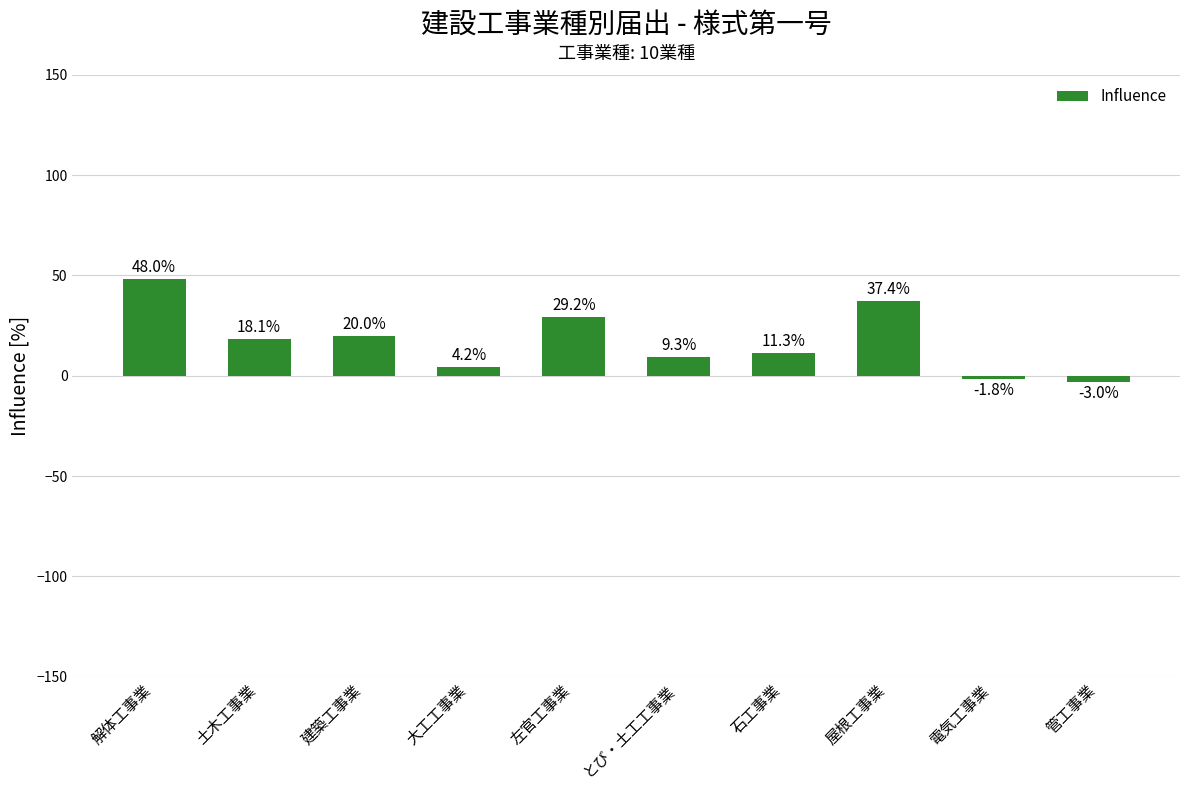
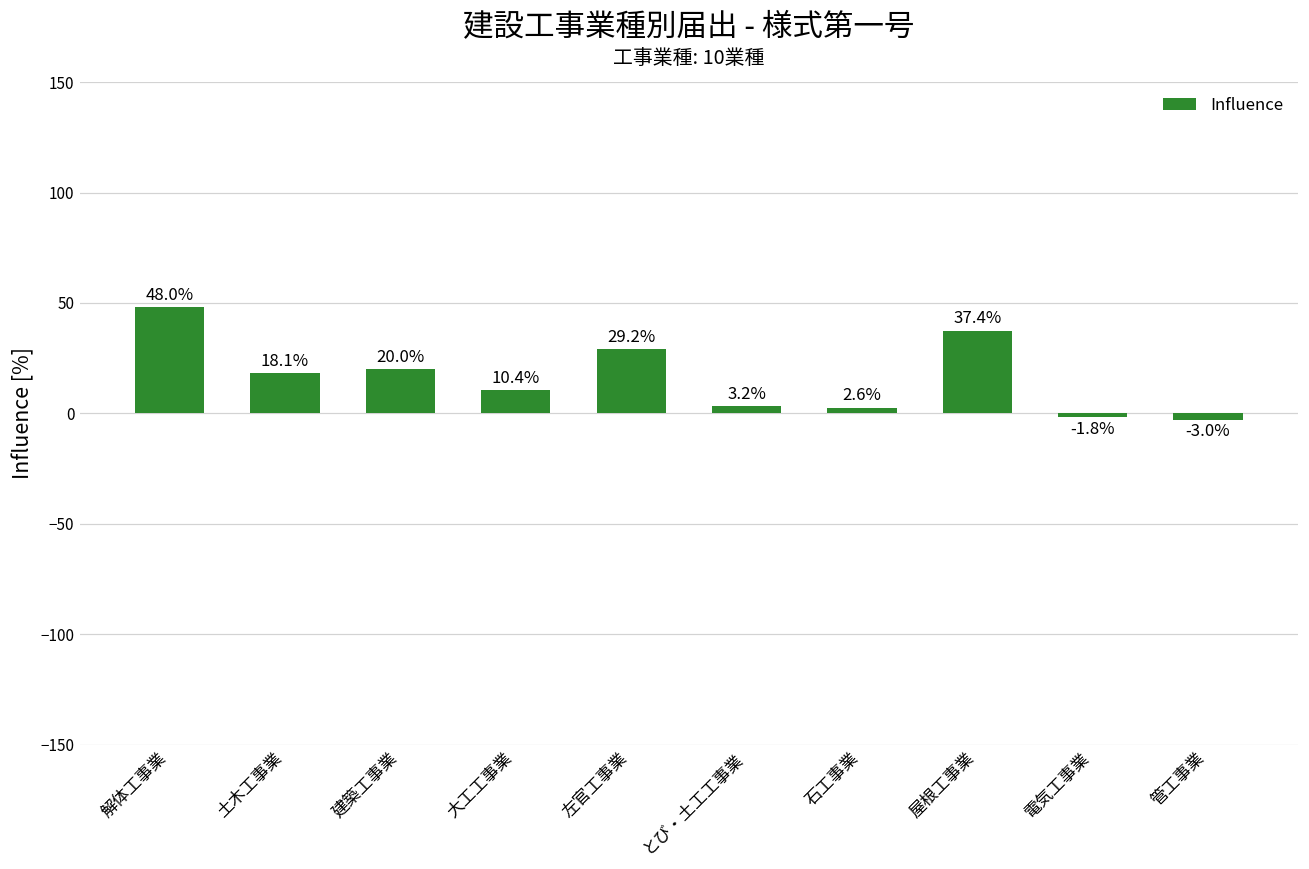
大工工事業: 4.2% -> 10.4%
とび・土工工事業: 9.3% -> 3.2%
石工事業: 11.3% -> 2.6%
